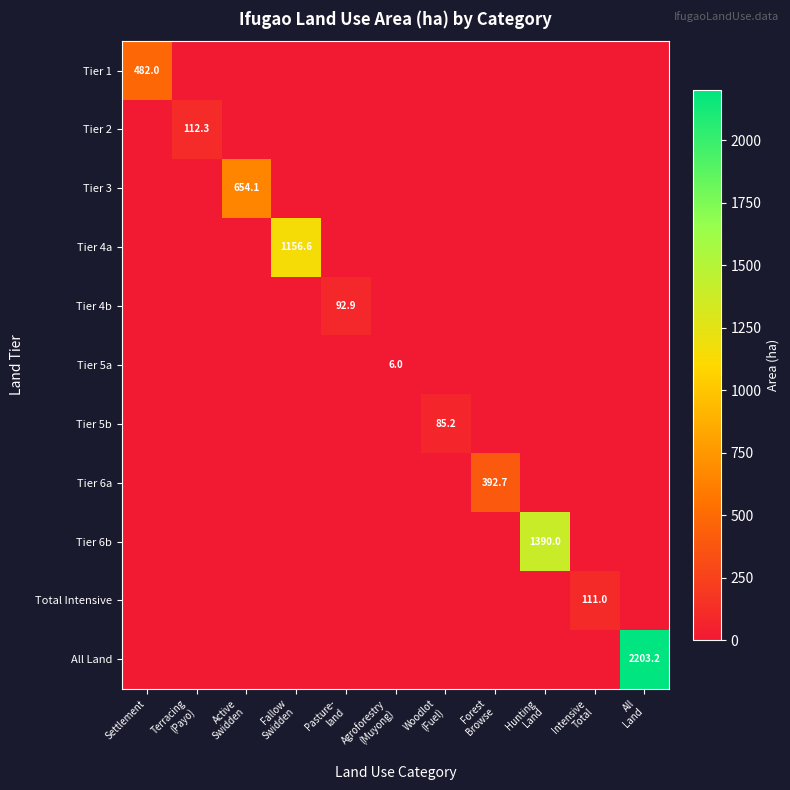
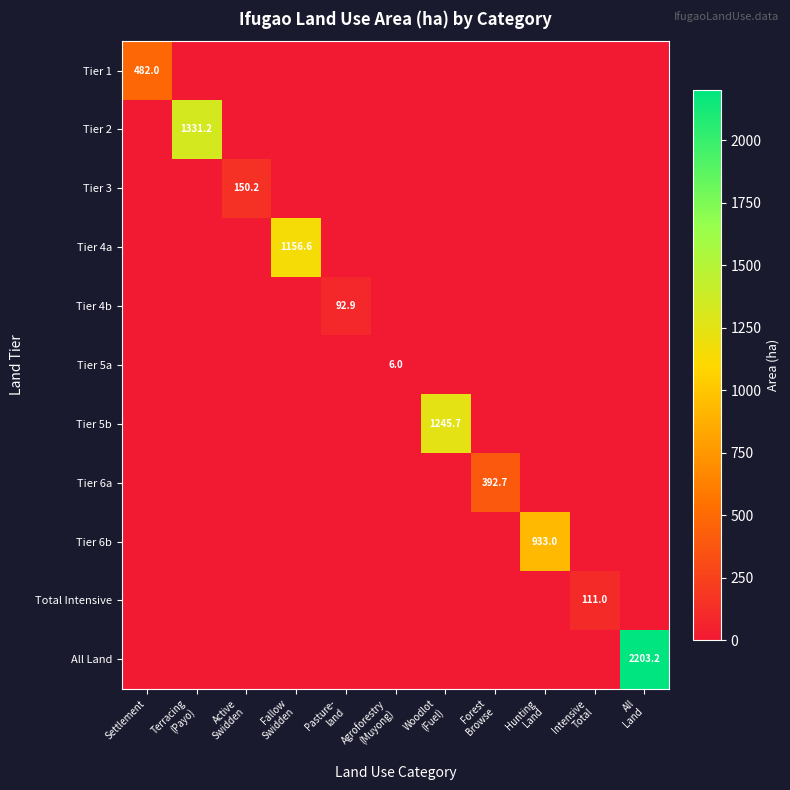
Tier 2, Terracing (Payo): 112.3 -> 1331.2
Tier 3, Active Swidden: 654.1 -> 150.2
Tier 5b, Woodlot (Fuel): 85.2 -> 1245.7
Tier 6b, Hunting Land: 1390.0 -> 933.0
